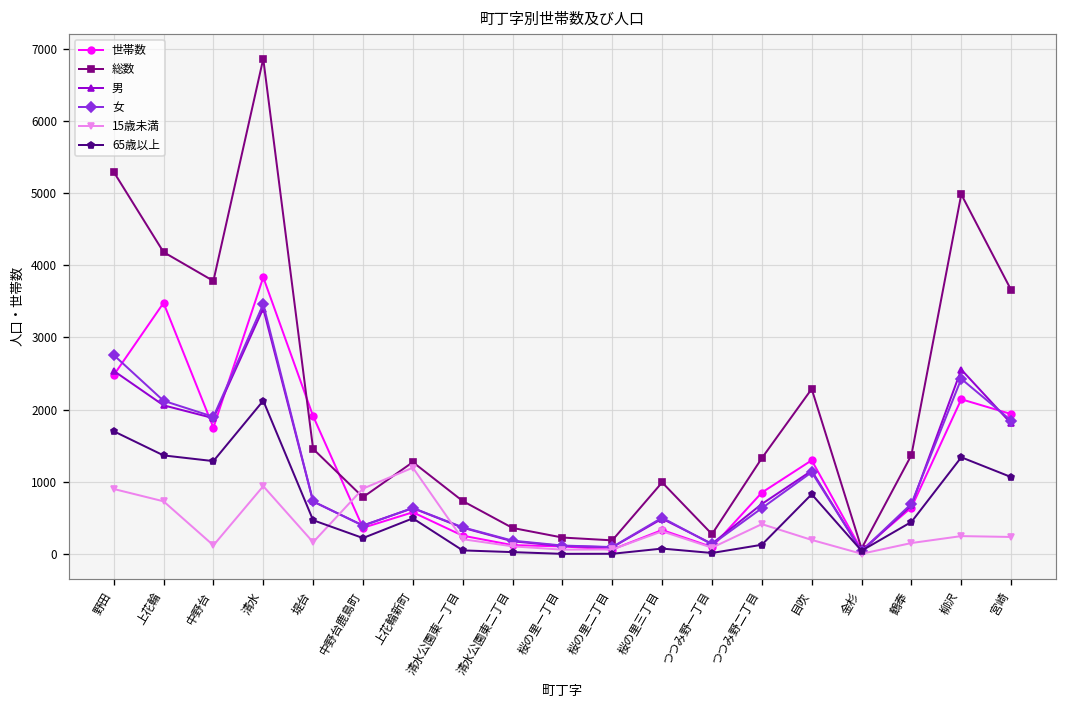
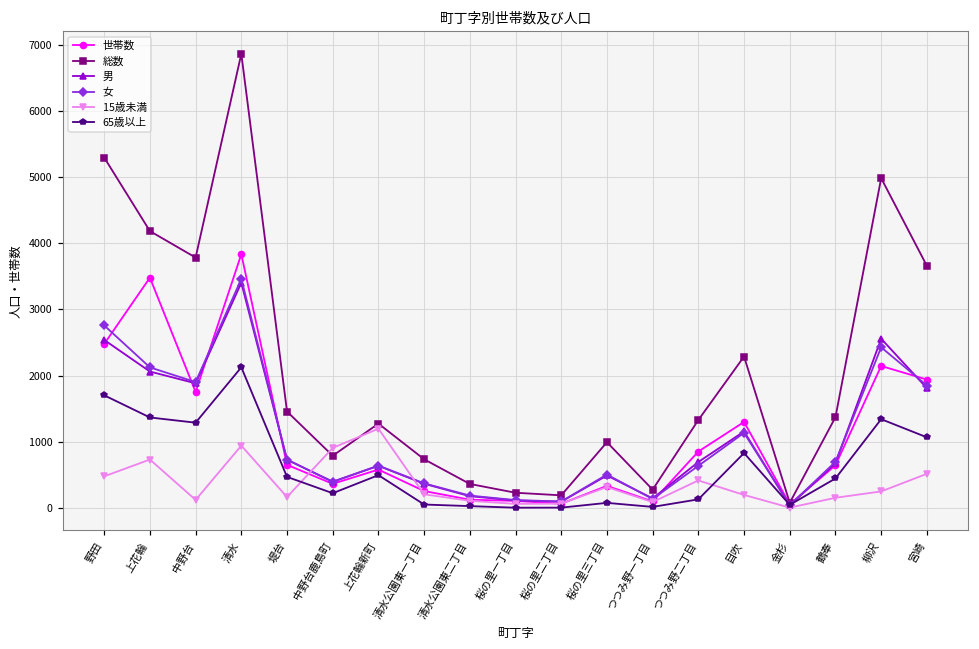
15歳未満, 野田: 900 -> 500
世帯数, 堤台: 1900 -> 700
15歳未満, 宮崎: 200 -> 500
